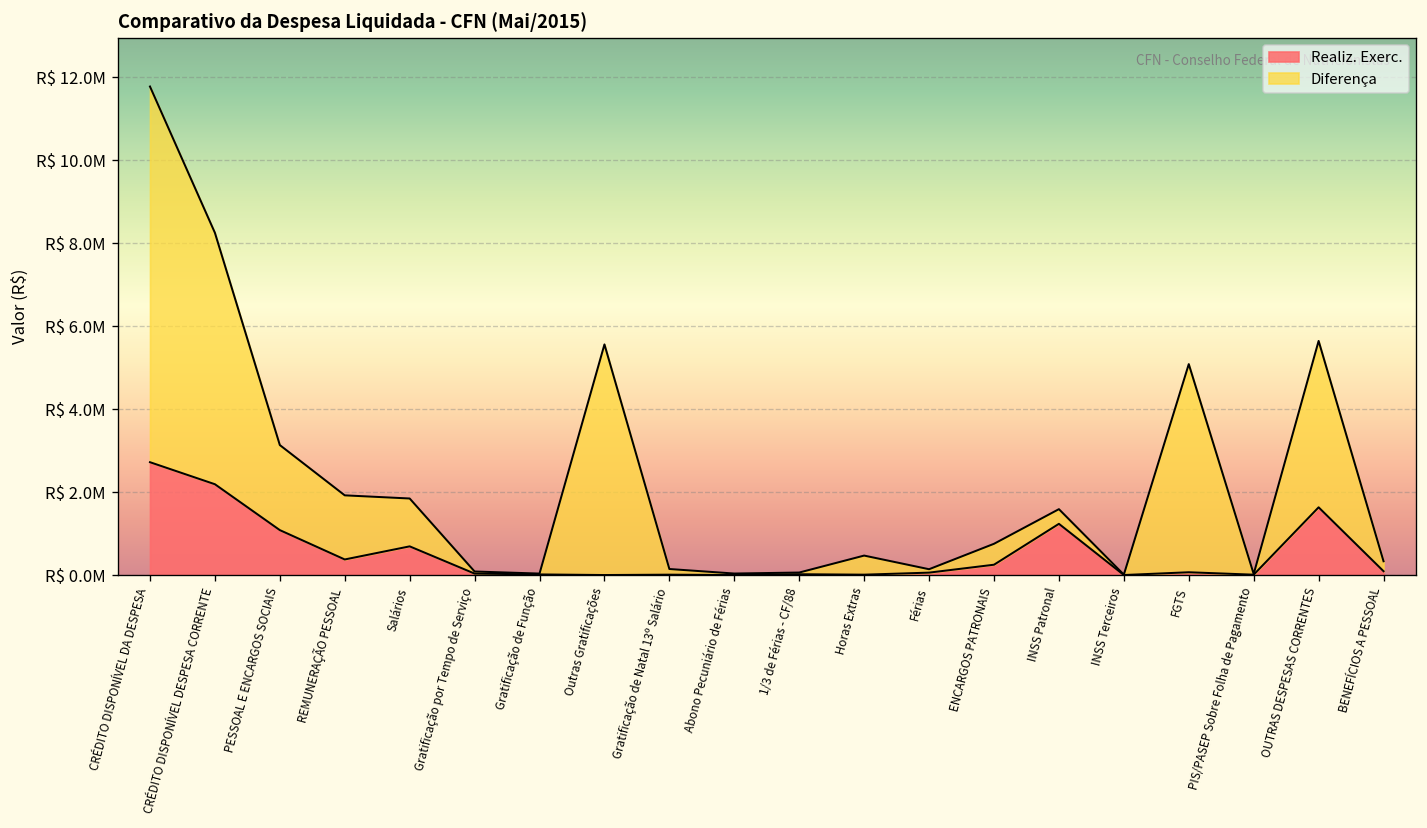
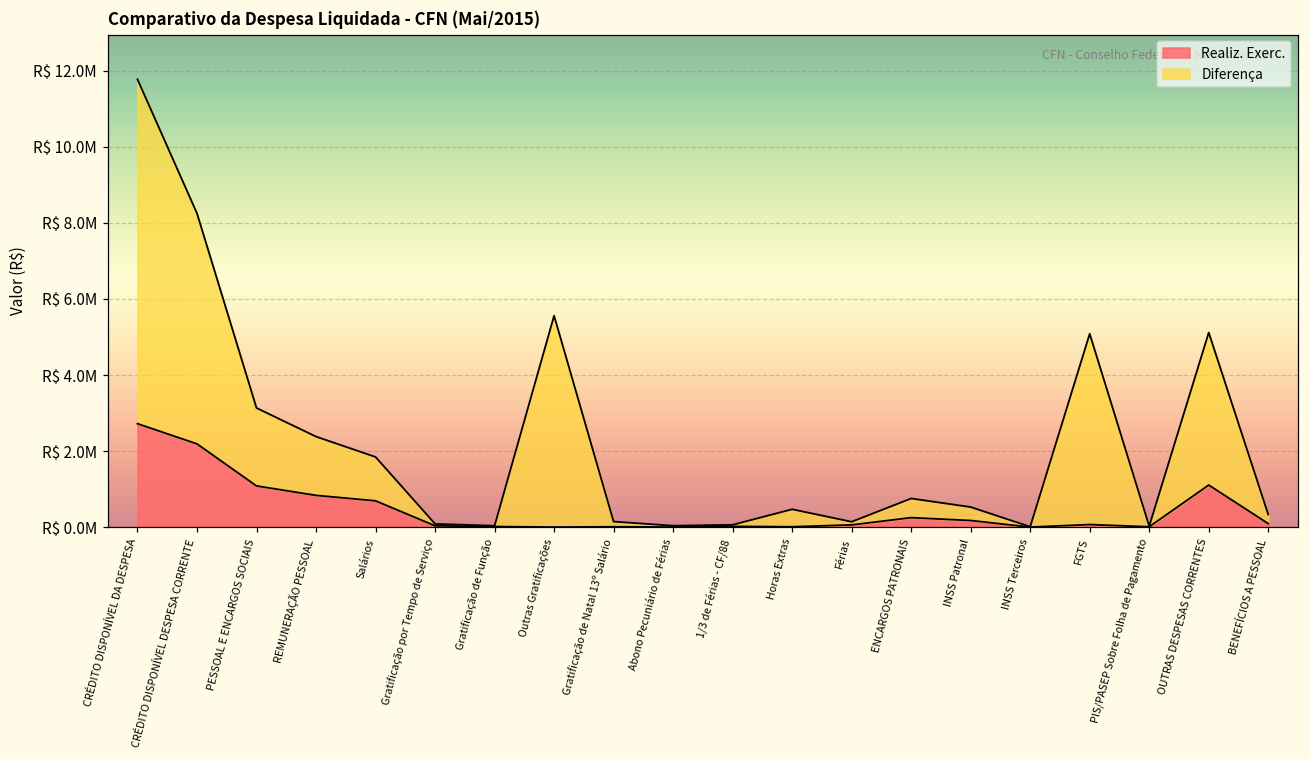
Realiz. Exerc., REMUNERAÇÃO PESSOAL: R$ 400000 -> R$ 800000
Realiz. Exerc., INSS Patronal: R$ 1200000 -> R$ 200000
Realiz. Exerc., OUTRAS DESPESAS CORRENTES: R$ 1600000 -> R$ 1100000
